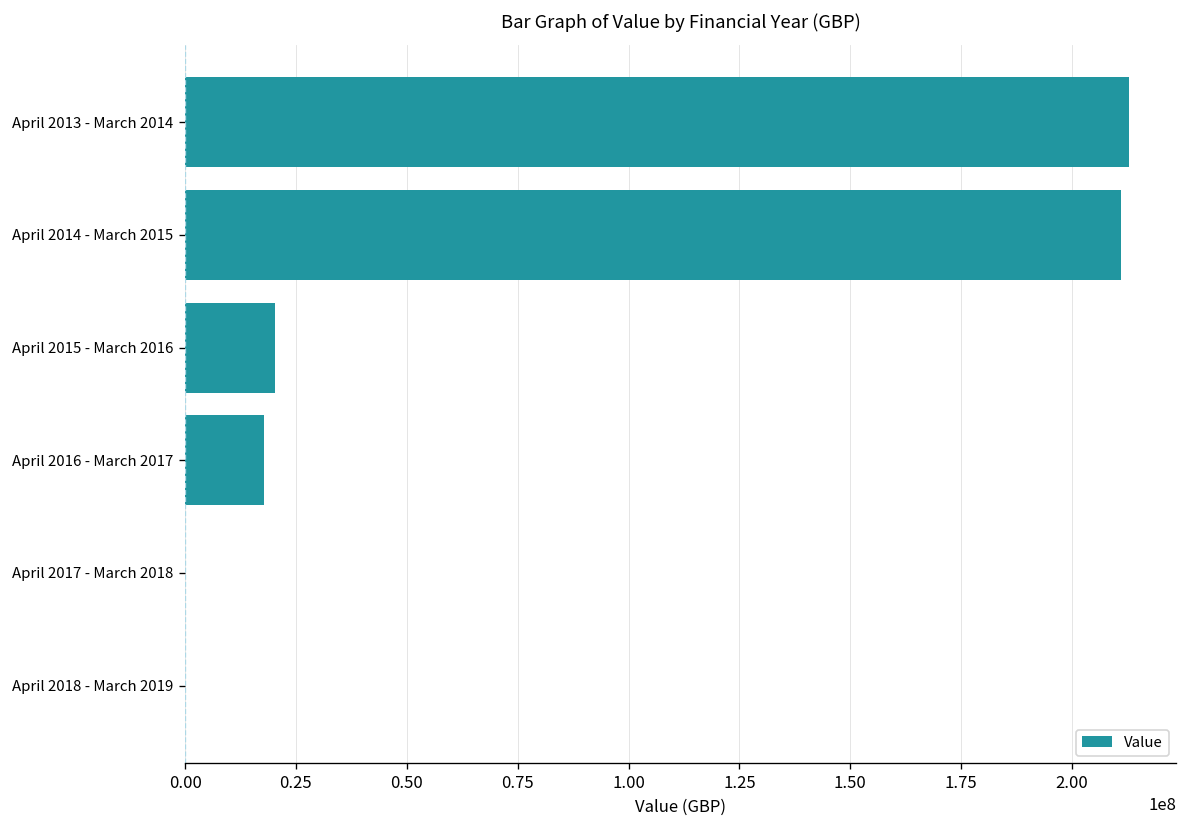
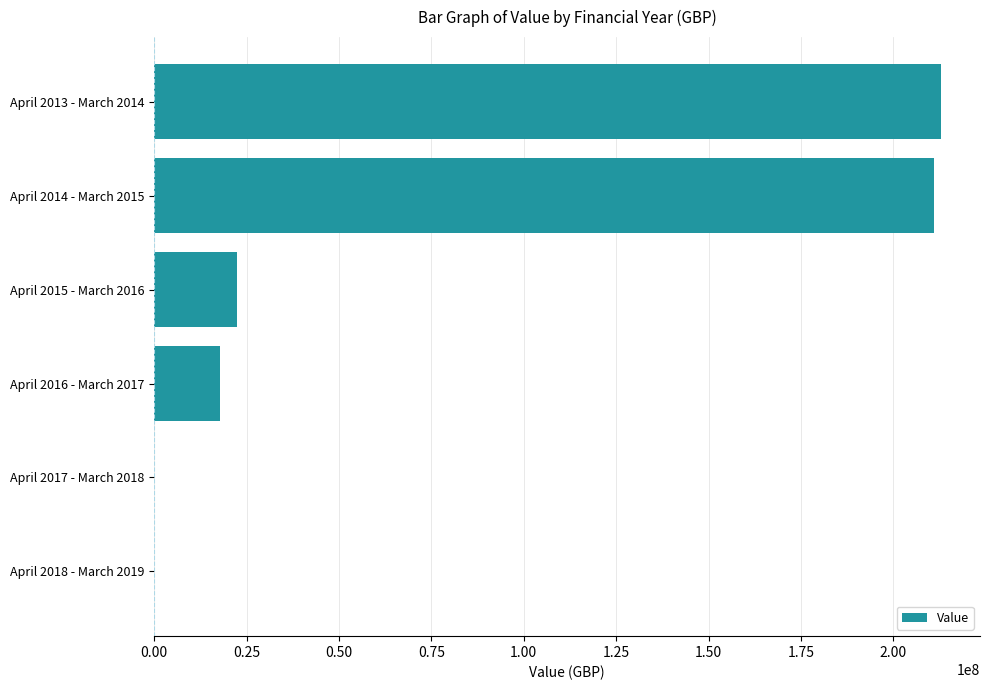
April 2015 - March 2016: 20000000 -> 23000000
